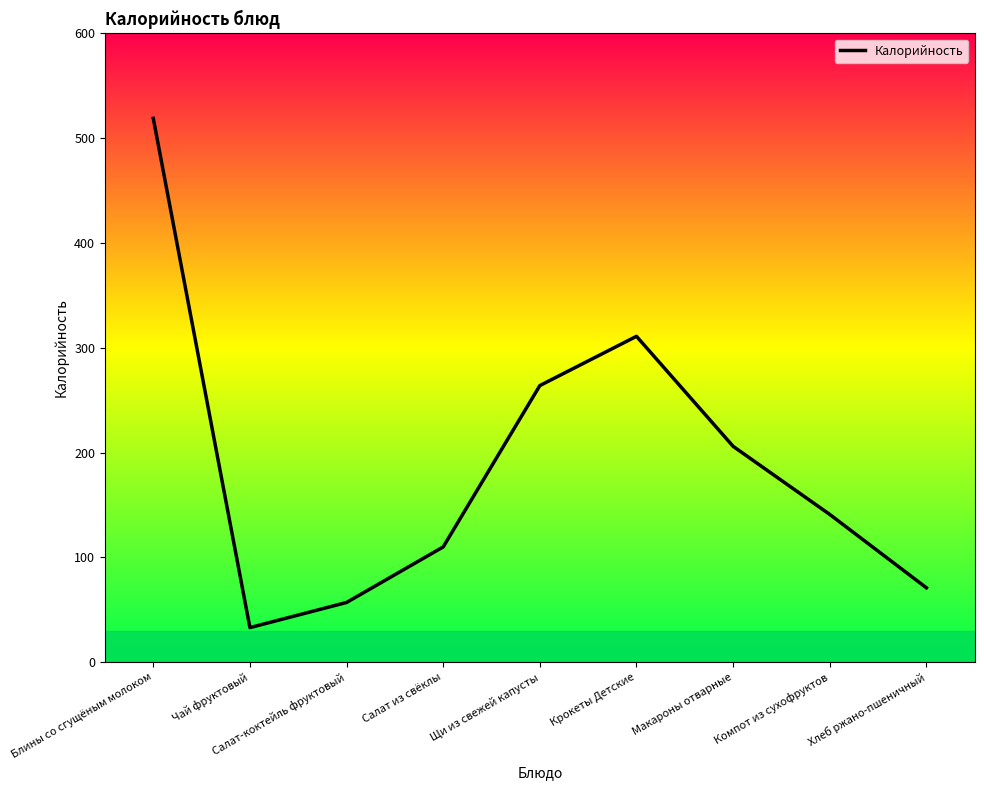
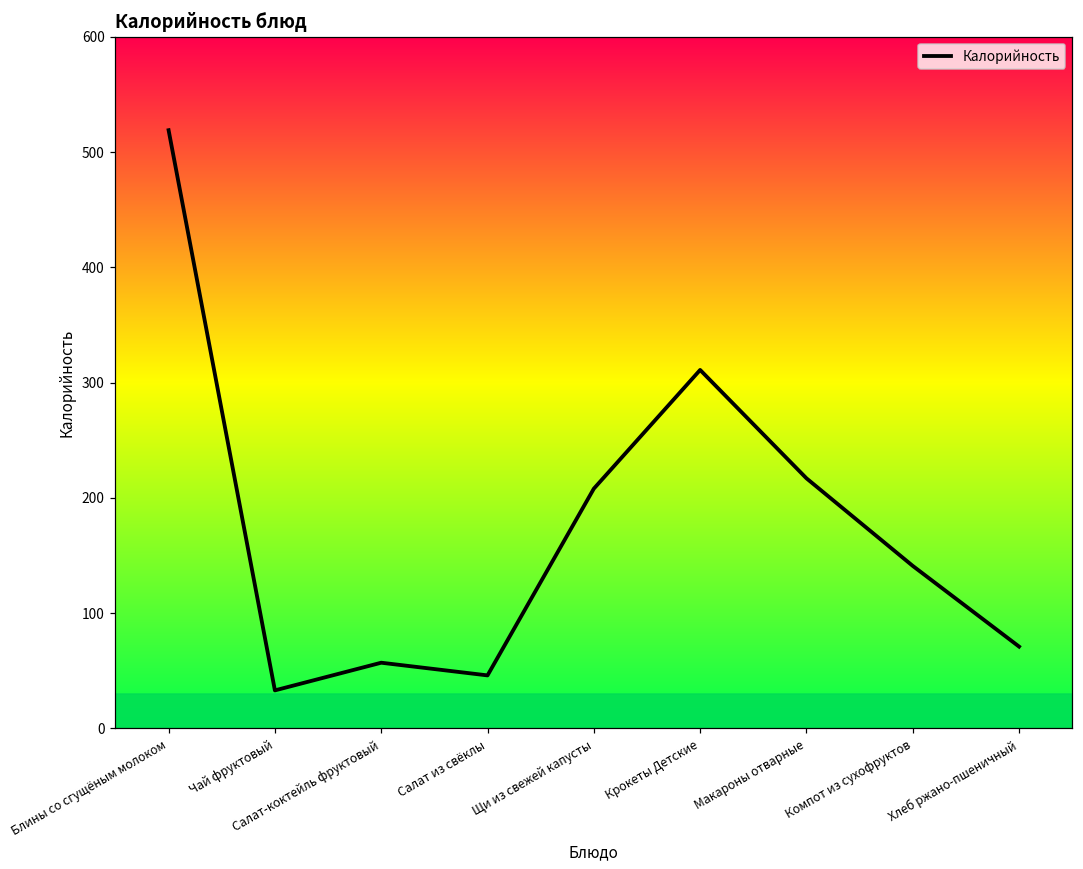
Салат из свёклы: 110 -> 46
Щи из свежей капусты: 264 -> 208
Макароны отварные: 206 -> 217
